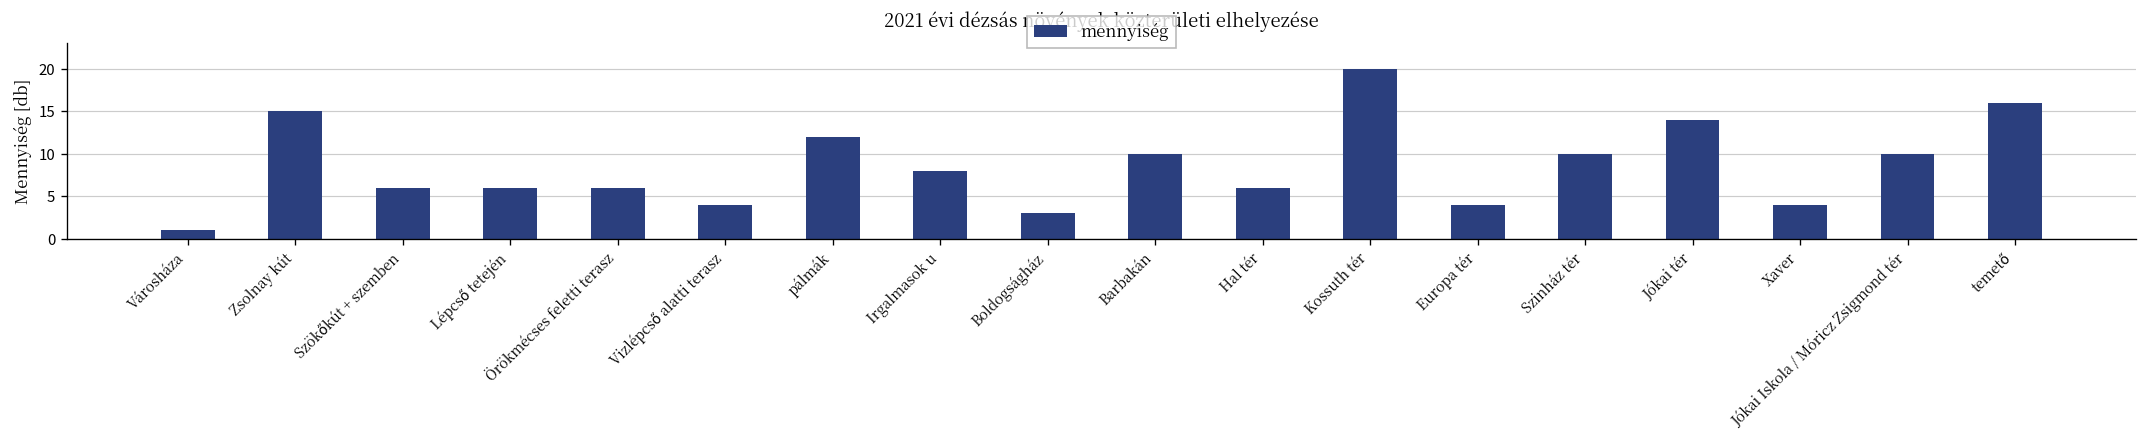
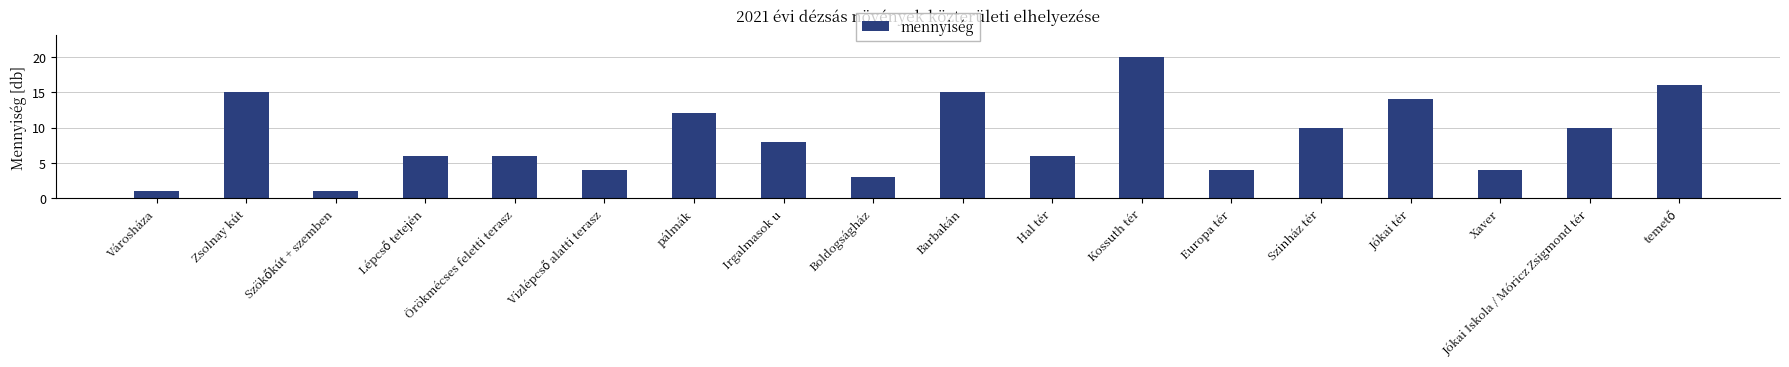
Szökőkút + szemben: 6 -> 1
Barbakán: 10 -> 15
